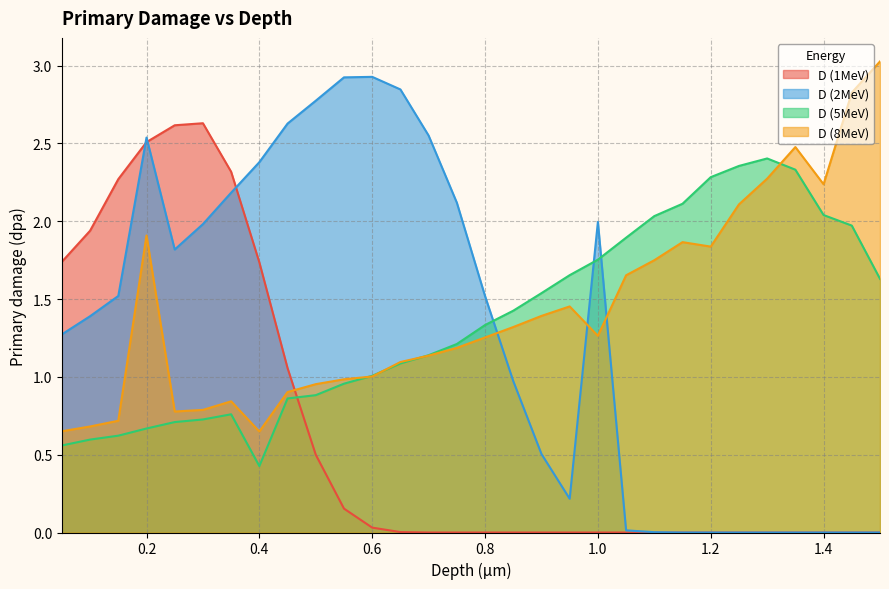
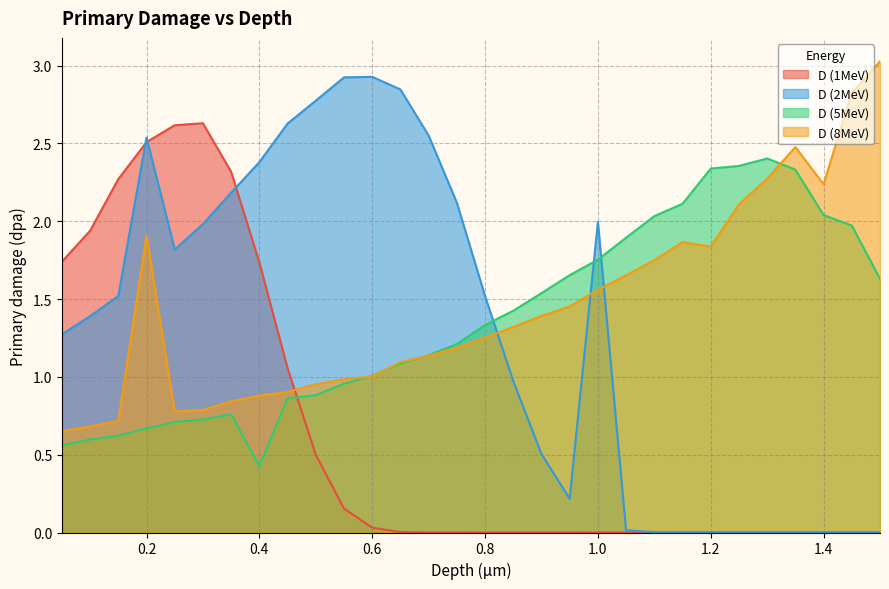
D (8MeV), 0.4: 0.65 -> 0.88
D (8MeV), 1.0: 1.26 -> 1.56
D (5MeV), 1.2: 2.28 -> 2.34
